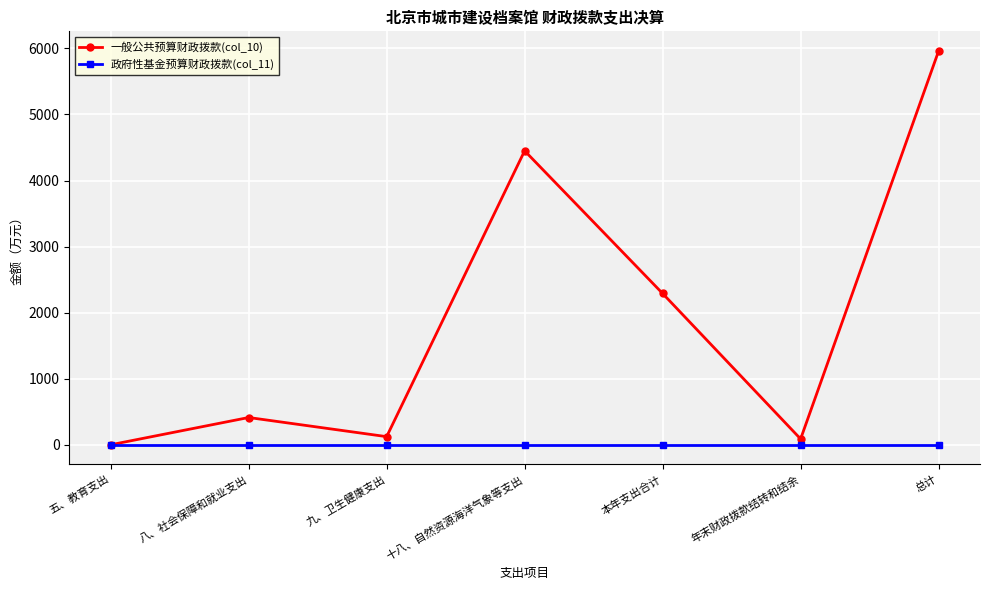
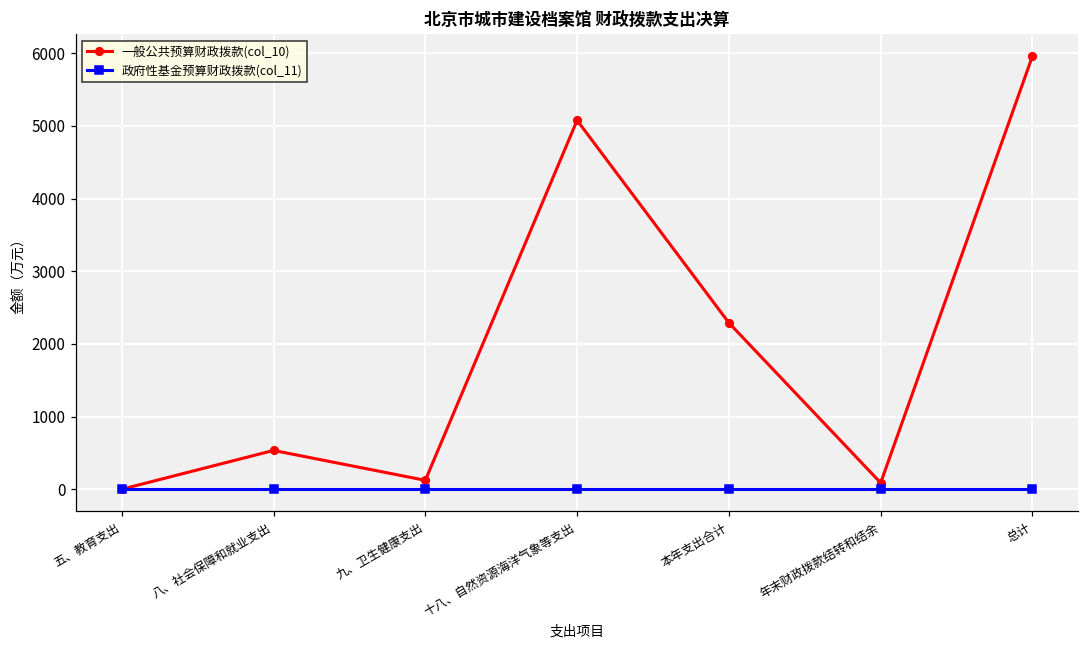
一般公共预算财政拨款(col_10), 八、社会保障和就业支出: 400 -> 500
一般公共预算财政拨款(col_10), 十八、自然资源海洋气象等支出: 4500 -> 5100
